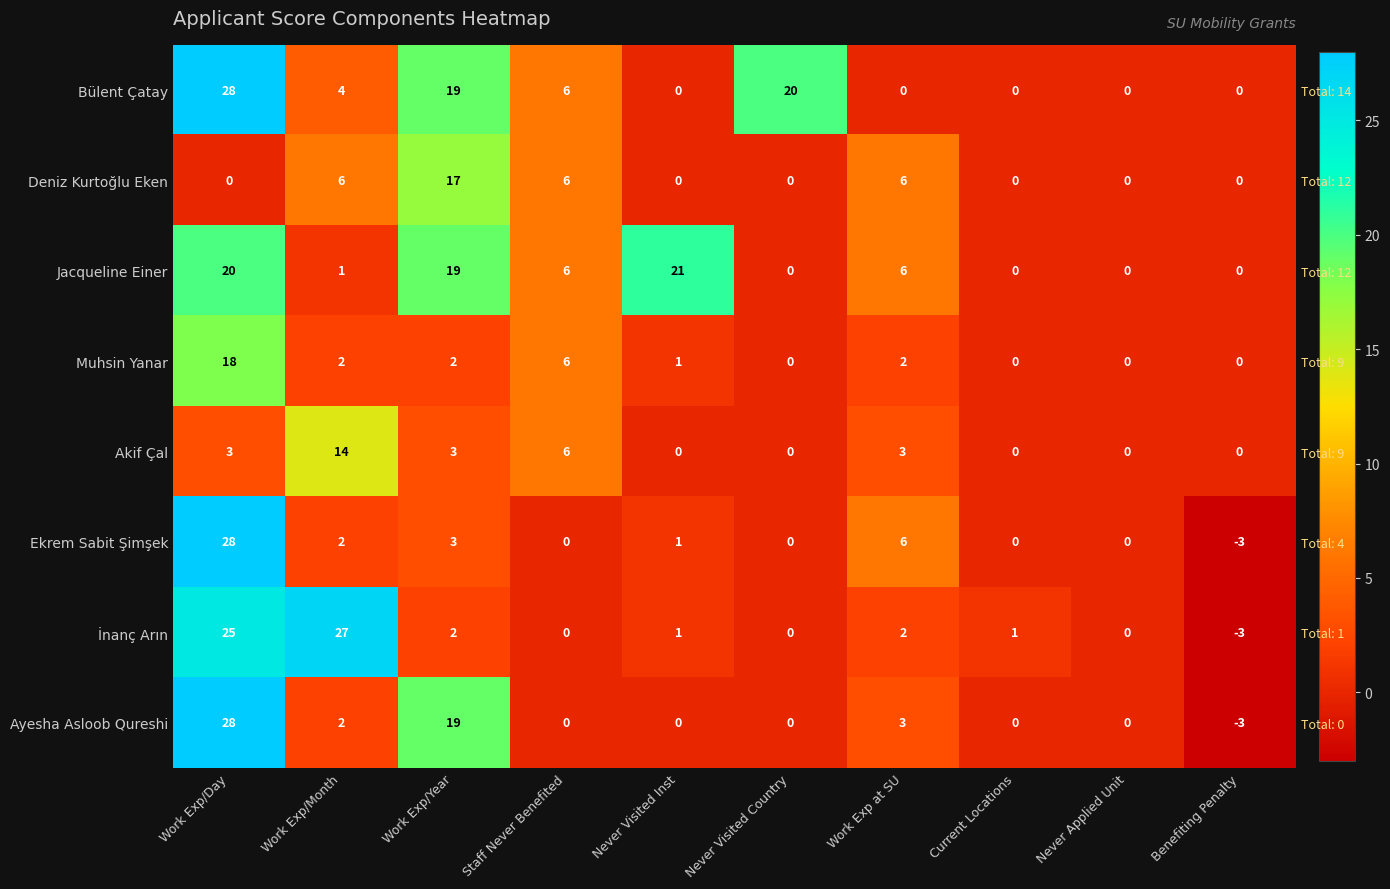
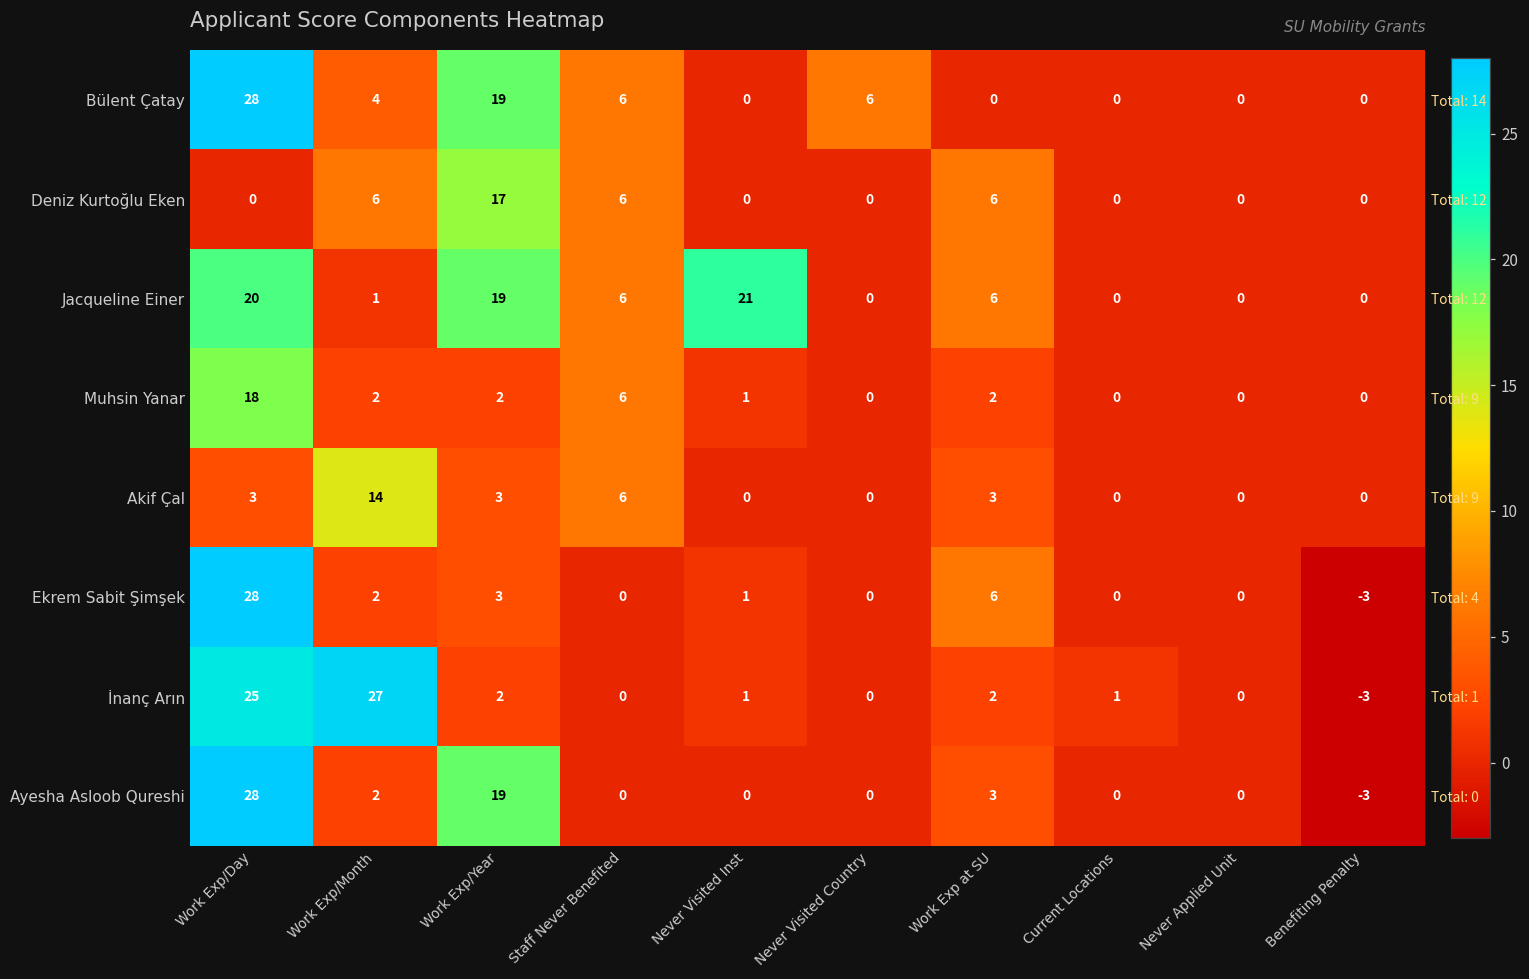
Bülent Çatay, Never Visited Country: 20 -> 6
